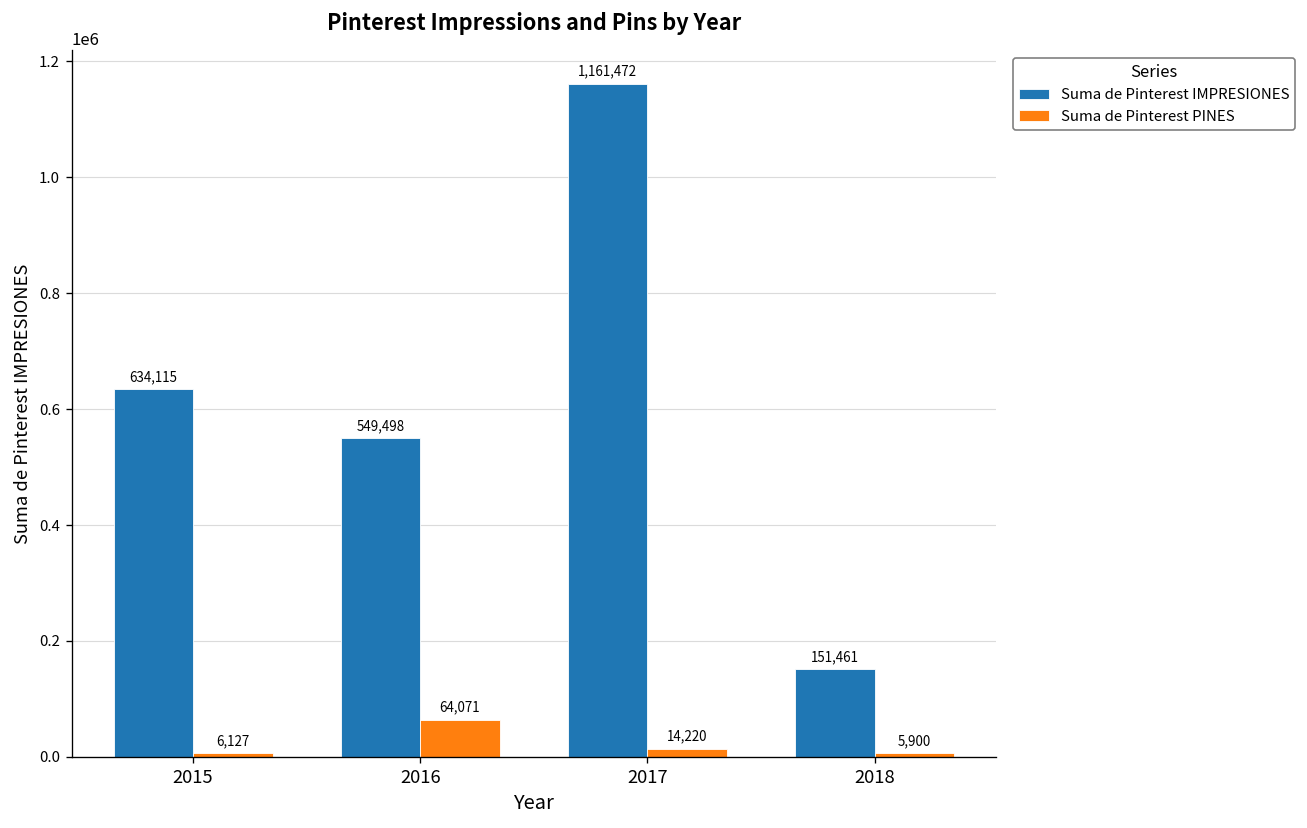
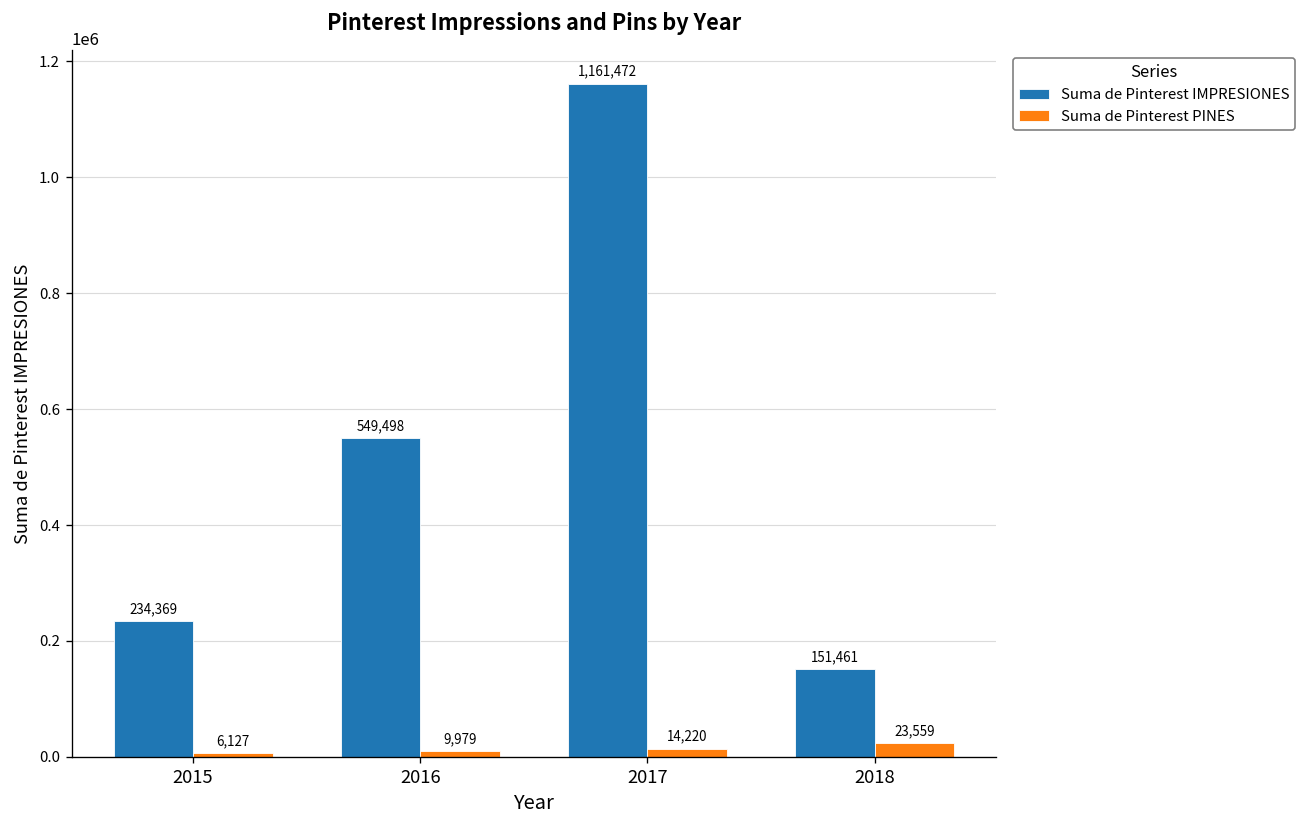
Suma de Pinterest IMPRESIONES, 2015: 634,115 -> 234,369
Suma de Pinterest PINES, 2016: 64,071 -> 9,979
Suma de Pinterest PINES, 2018: 5,900 -> 23,559
